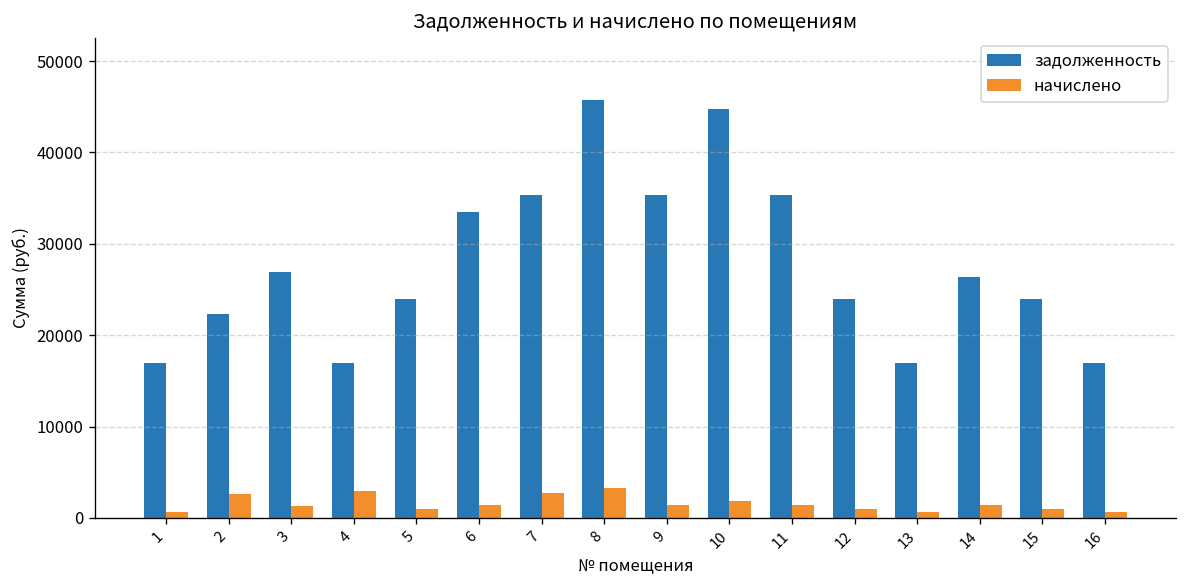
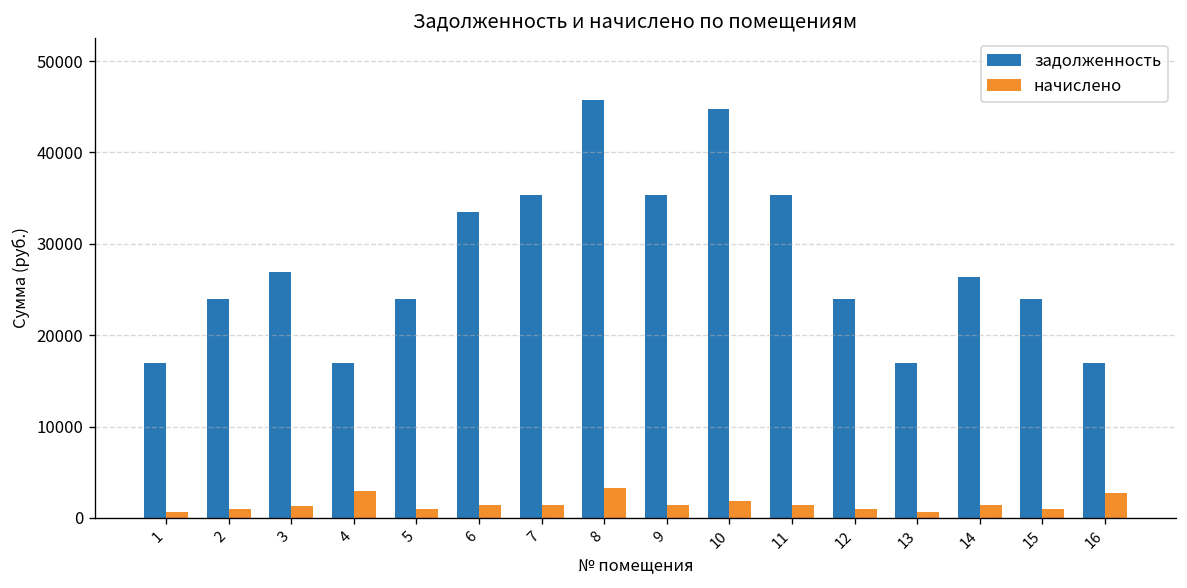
задолженность, 2: 22000 -> 24000
начислено, 2: 3000 -> 1000
начислено, 7: 3000 -> 1000
начислено, 16: 1000 -> 3000
